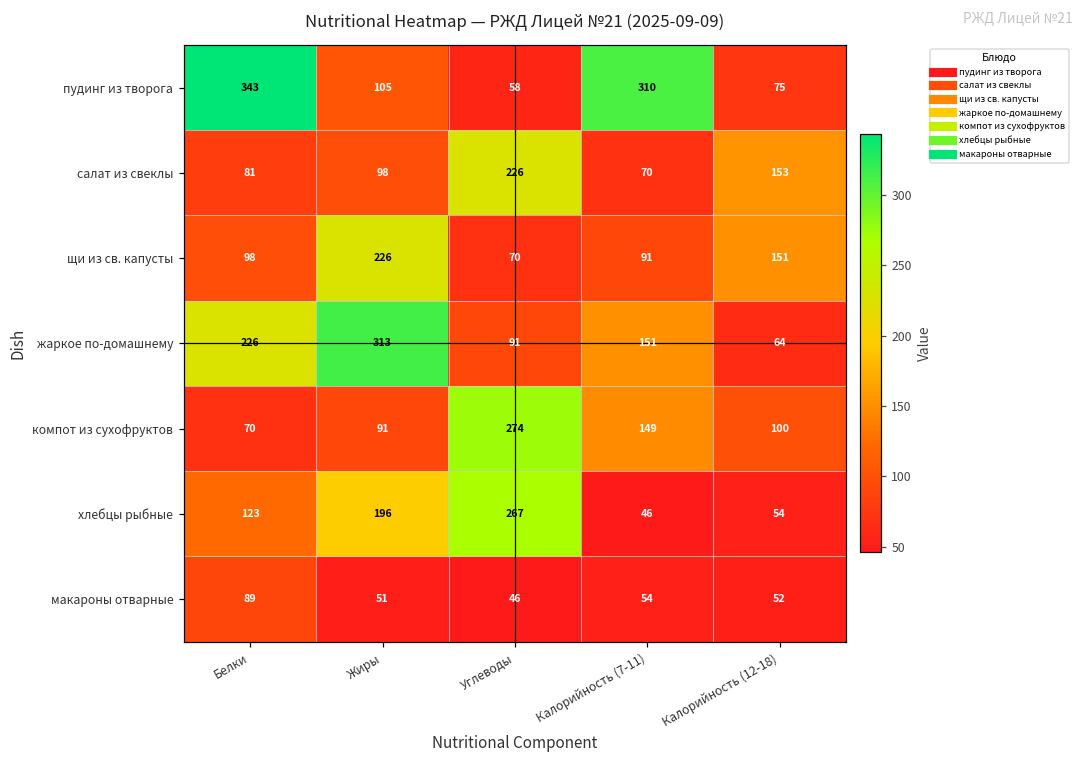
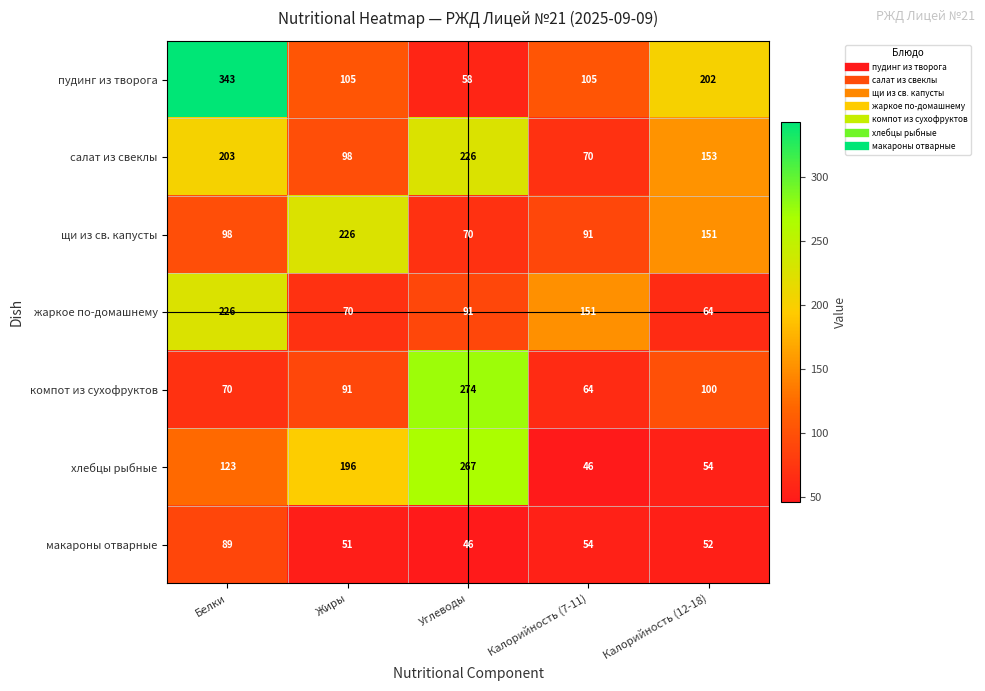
пудинг из творога, Калорийность (7-11): 310 -> 105
пудинг из творога, Калорийность (12-18): 75 -> 202
салат из свеклы, Белки: 81 -> 203
жаркое по-домашнему, Жиры: 313 -> 70
компот из сухофруктов, Калорийность (7-11): 149 -> 64
